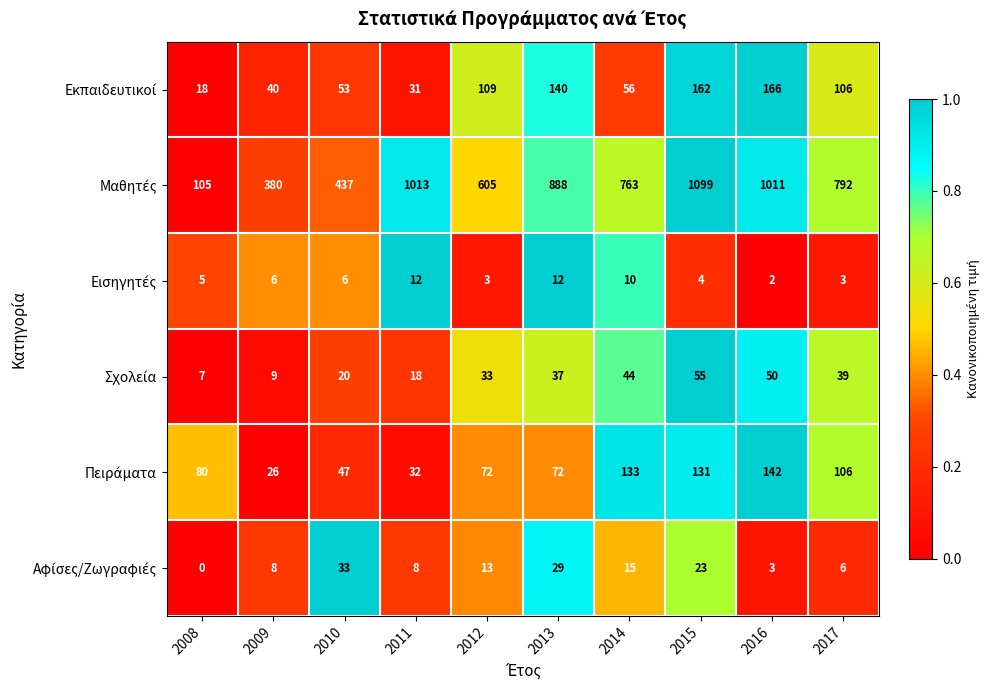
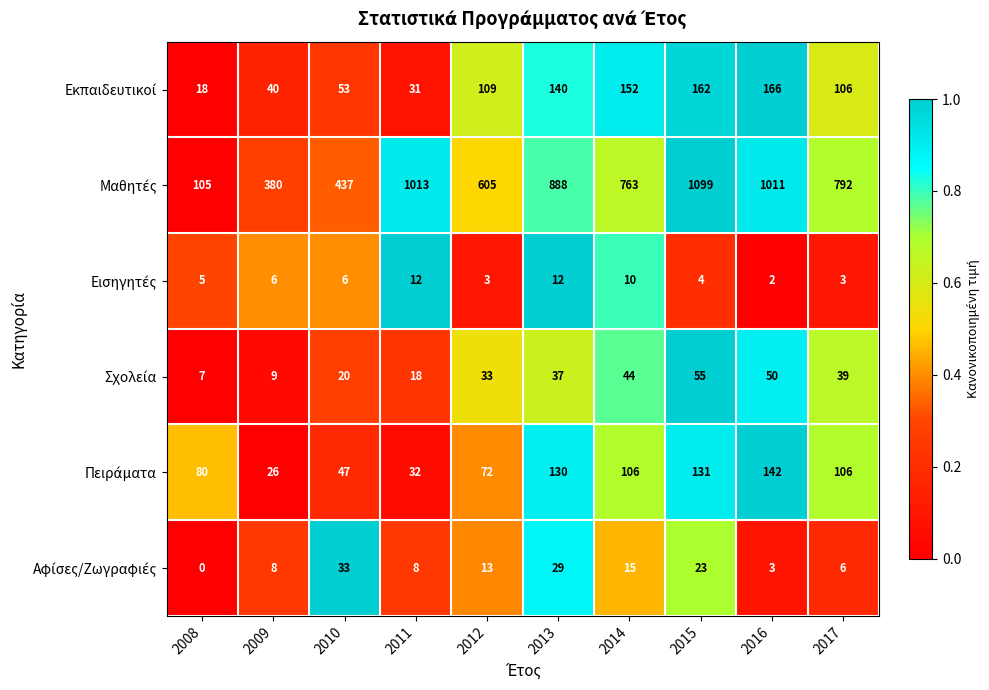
Εκπαιδευτικοί, 2014: 56 -> 152
Πειράματα, 2013: 72 -> 130
Πειράματα, 2014: 133 -> 106
